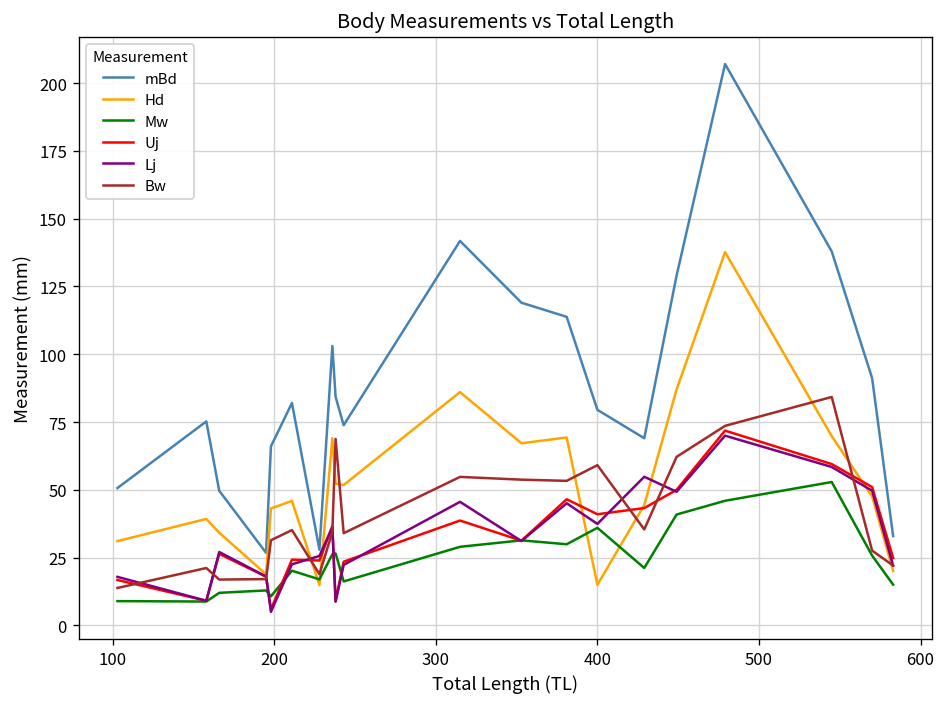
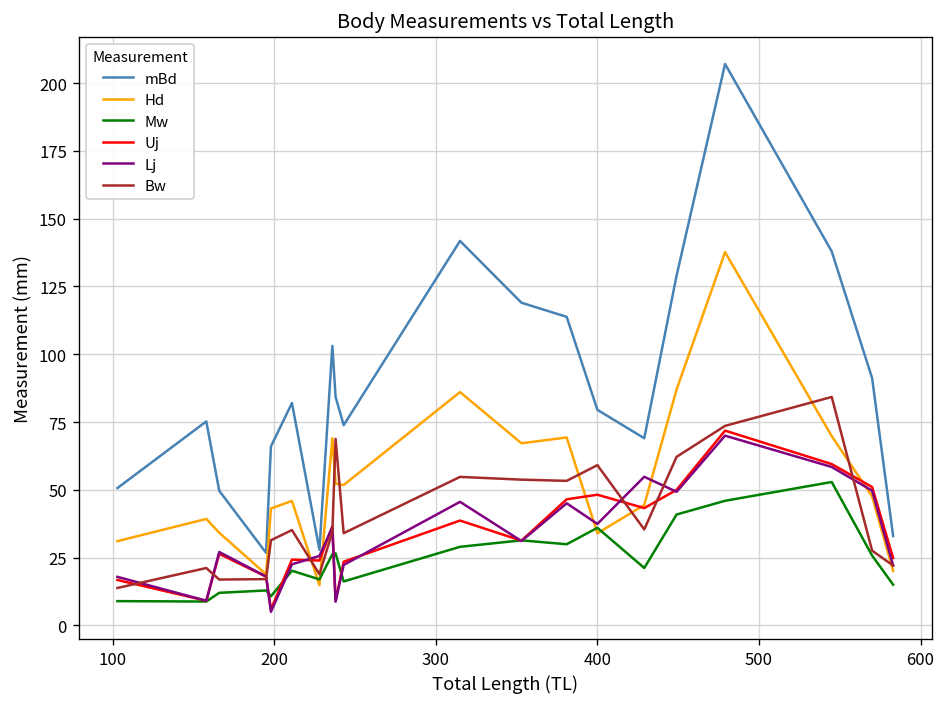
Hd, 400: 15 -> 34
Uj, 400: 41 -> 48
